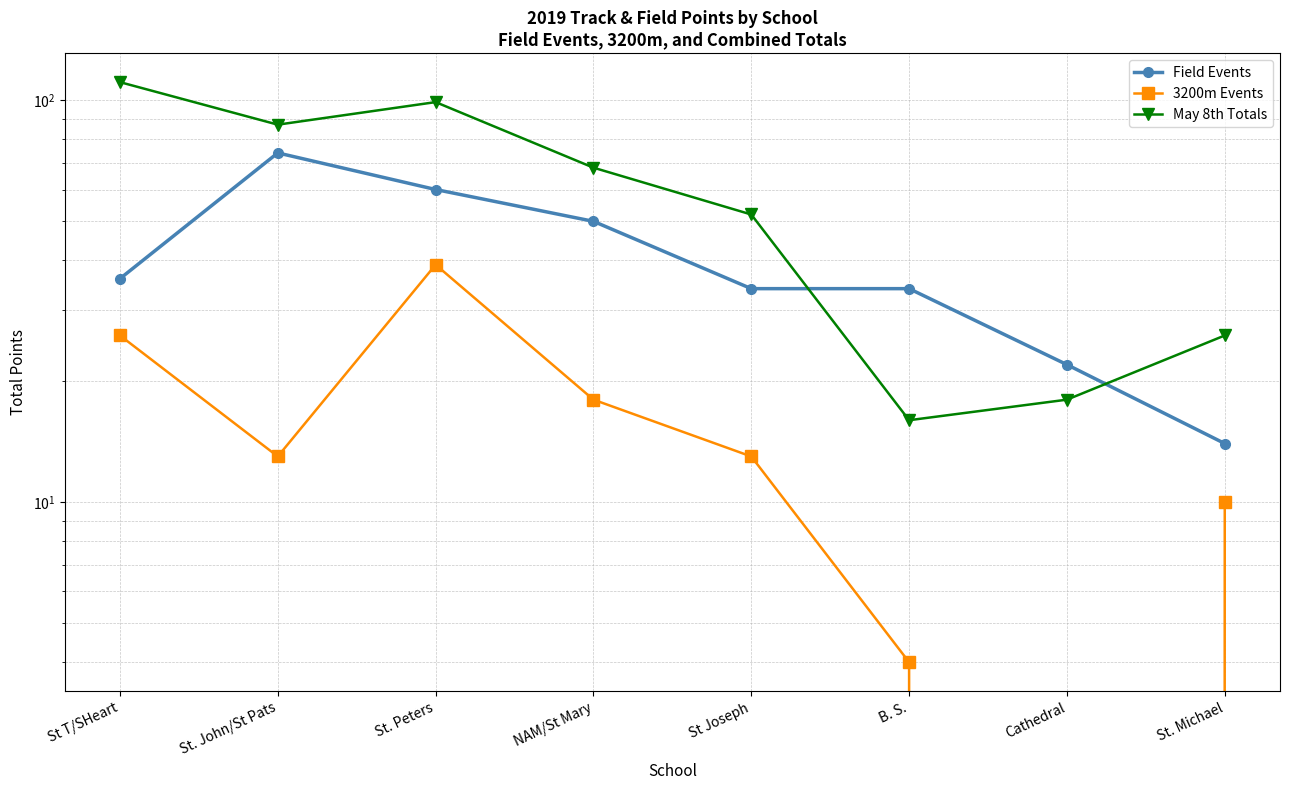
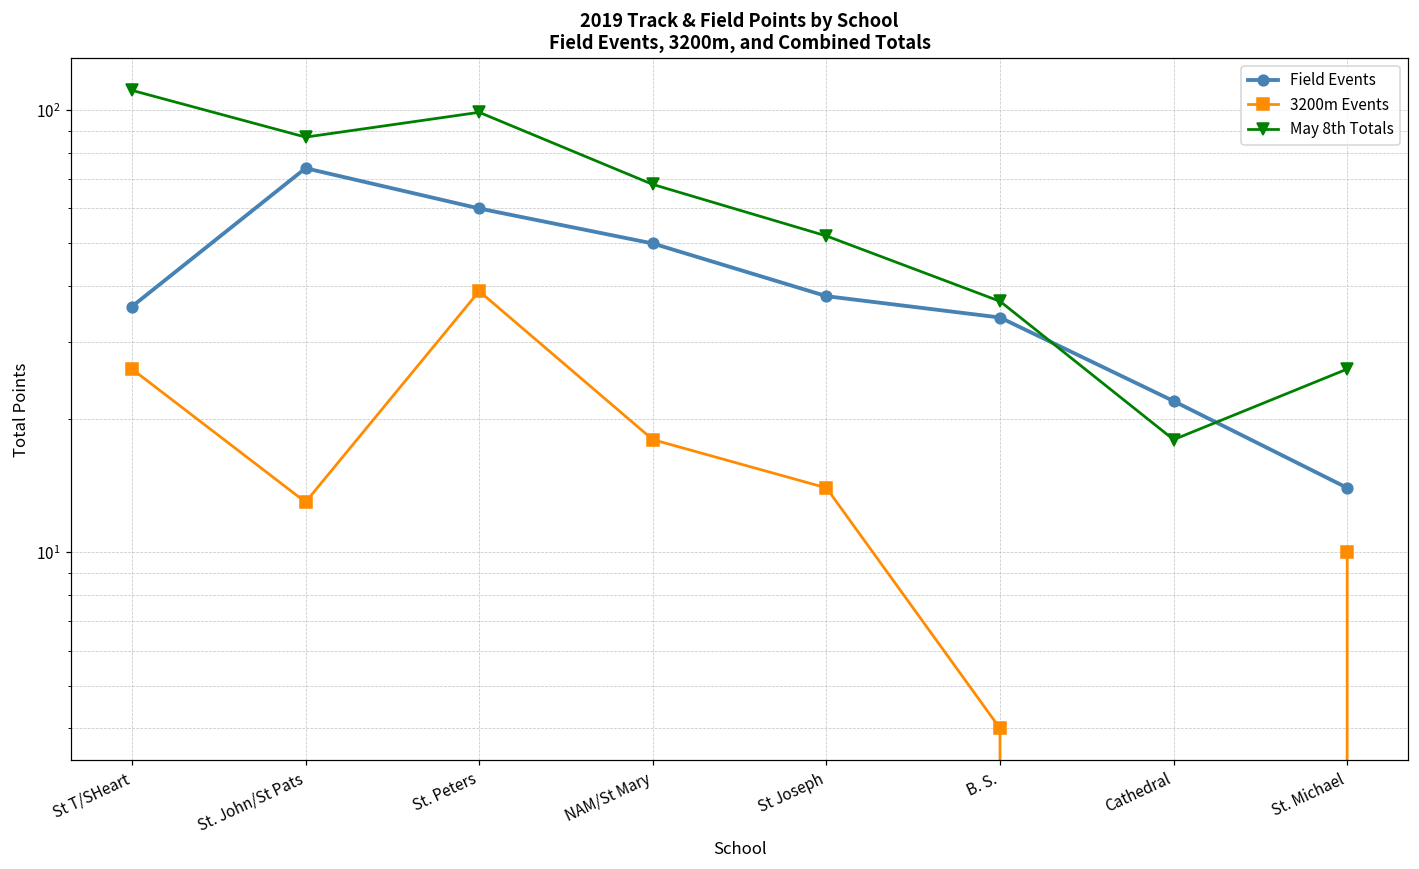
Field Events, St Joseph: 34 -> 38
3200m Events, St Joseph: 13 -> 14
May 8th Totals, B. S.: 16 -> 37
